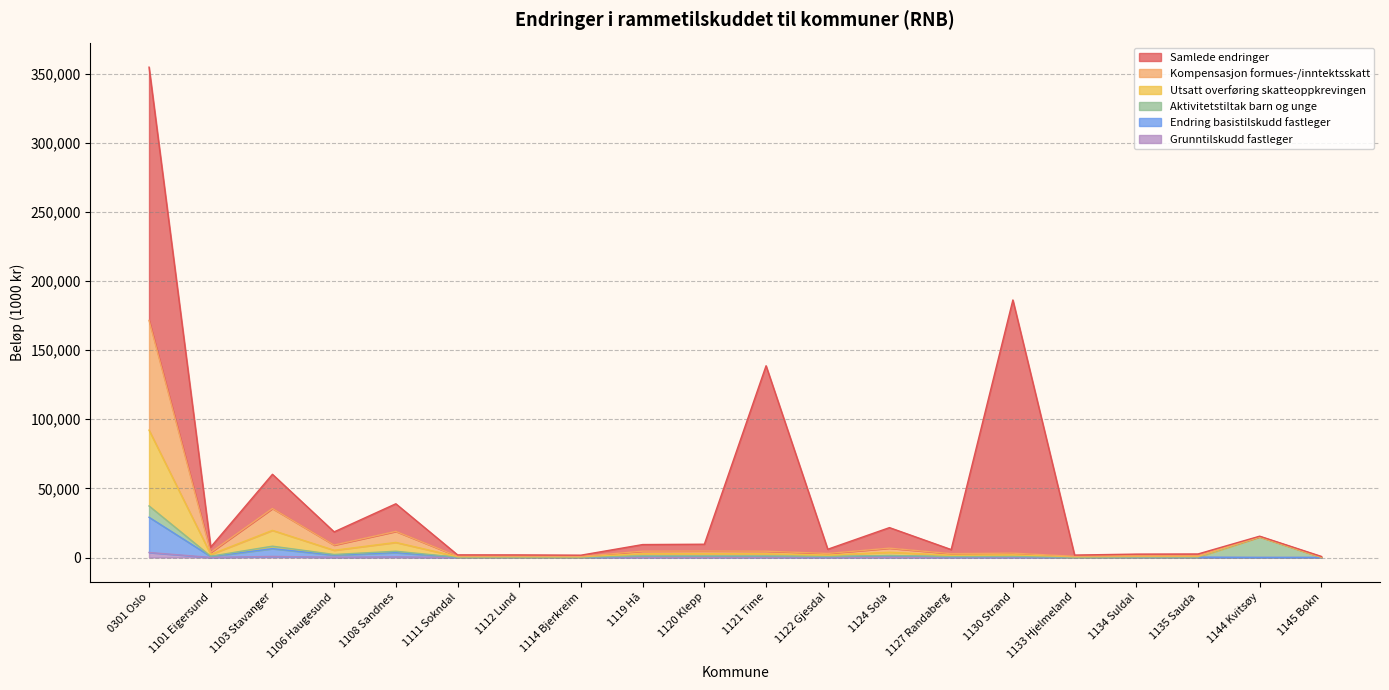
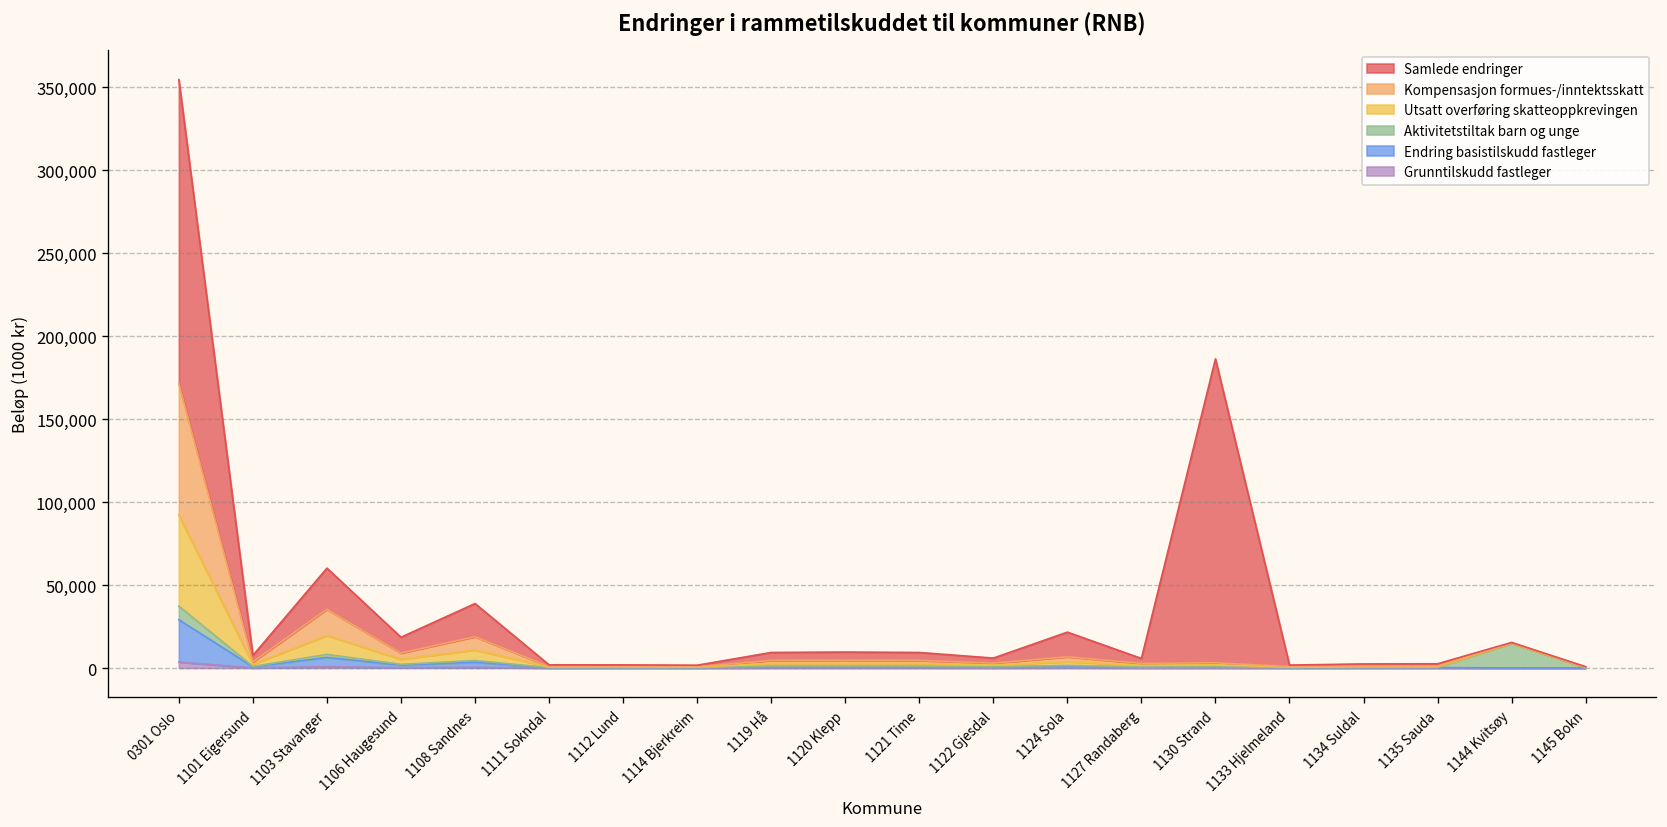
Samlede endringer, 1121 Time: 134,000 -> 5,000
